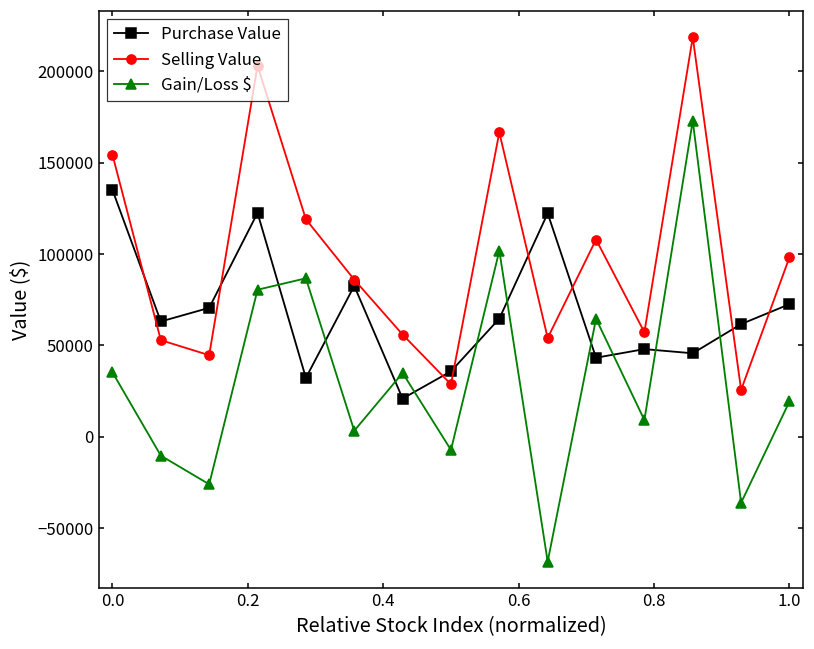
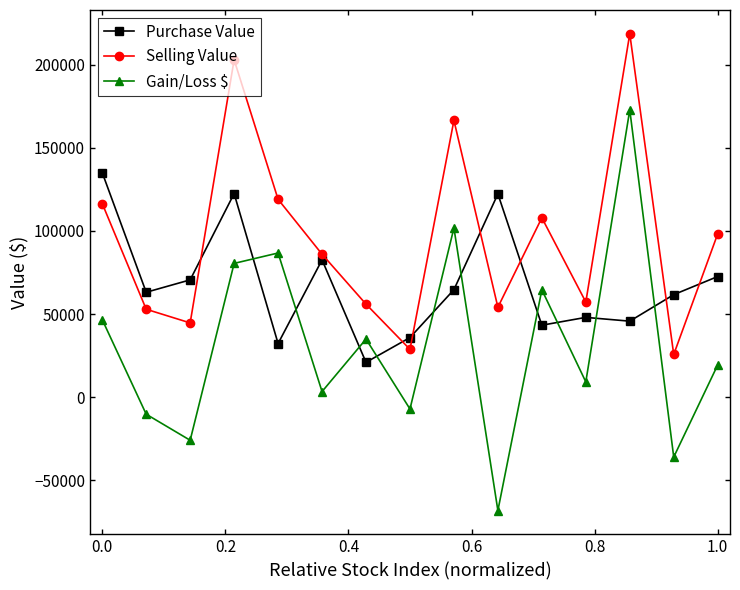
Selling Value, 0.0: 154000 -> 116000
Gain/Loss $, 0.0: 35000 -> 47000
